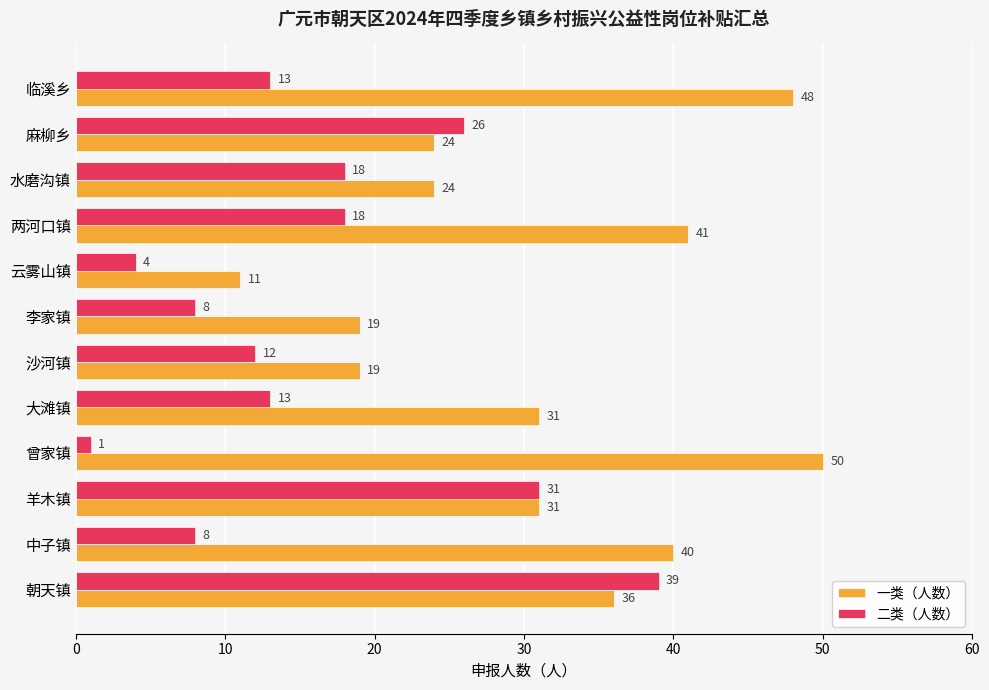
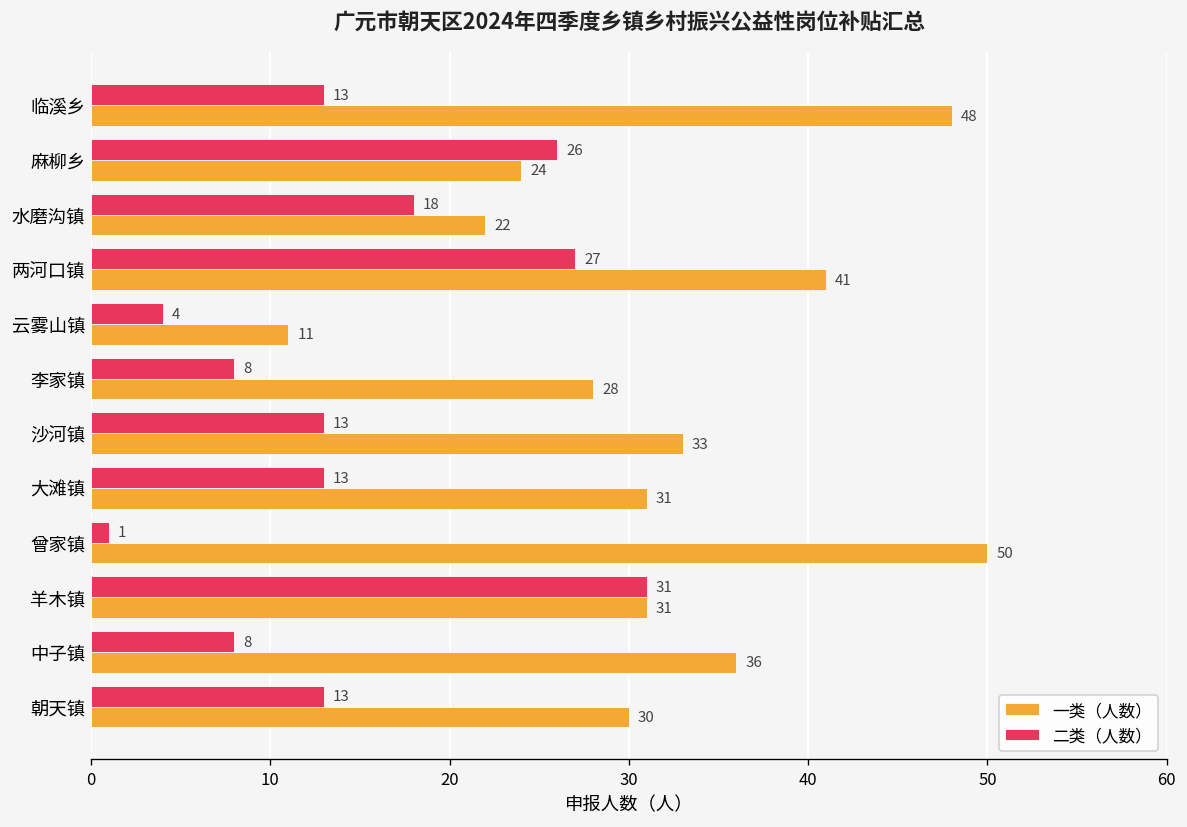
一类（人数）, 水磨沟镇: 24 -> 22
二类（人数）, 两河口镇: 18 -> 27
一类（人数）, 李家镇: 19 -> 28
二类（人数）, 沙河镇: 12 -> 13
一类（人数）, 沙河镇: 19 -> 33
一类（人数）, 中子镇: 40 -> 36
二类（人数）, 朝天镇: 39 -> 13
一类（人数）, 朝天镇: 36 -> 30
